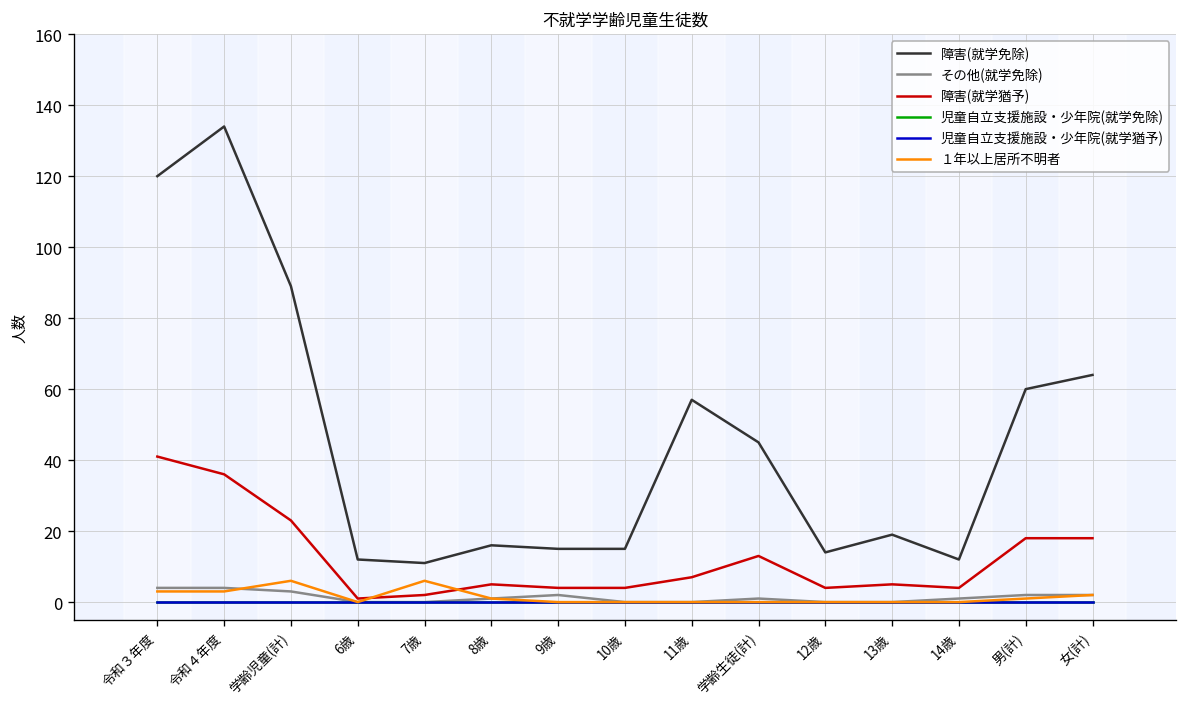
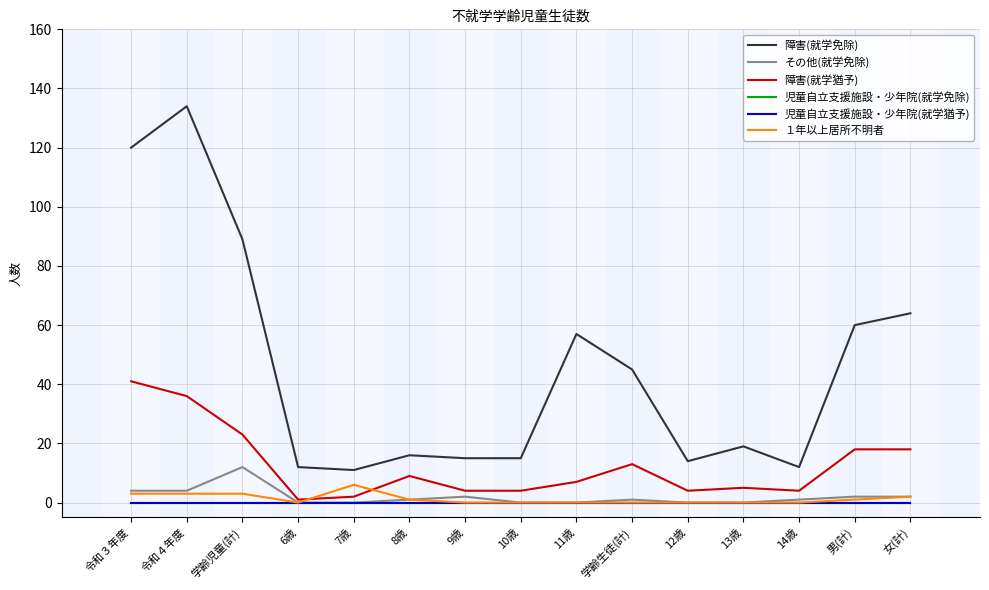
その他(就学免除), 学齢児童(計): 3 -> 12
１年以上居所不明者, 学齢児童(計): 6 -> 3
障害(就学猶予), 8歳: 5 -> 9
